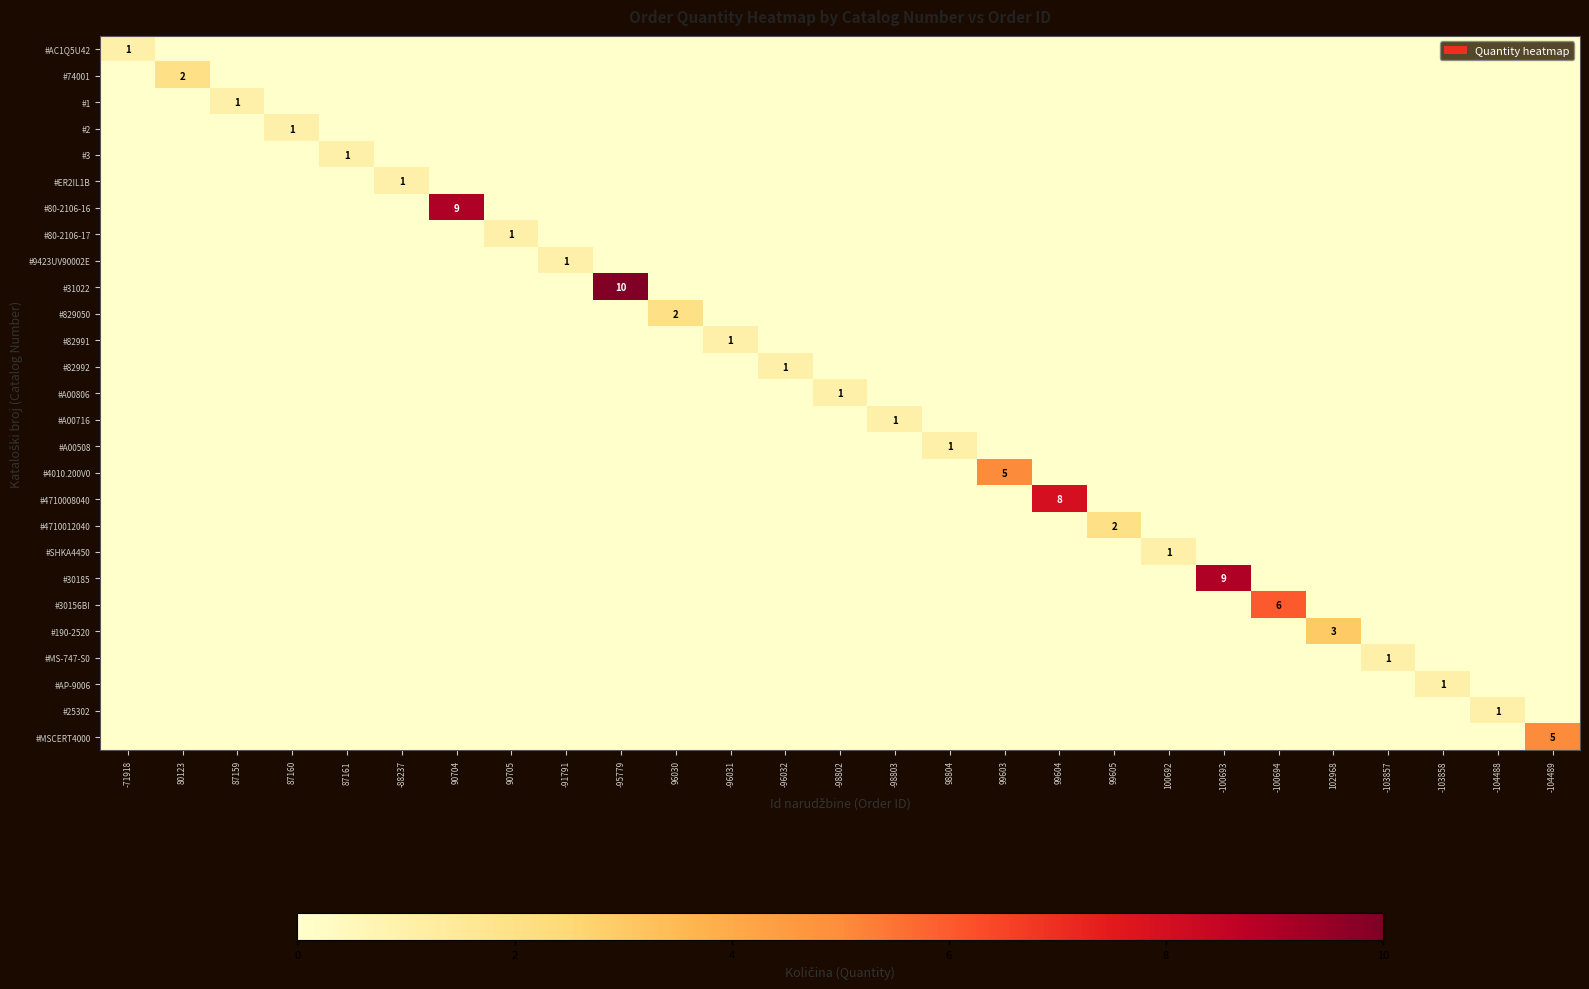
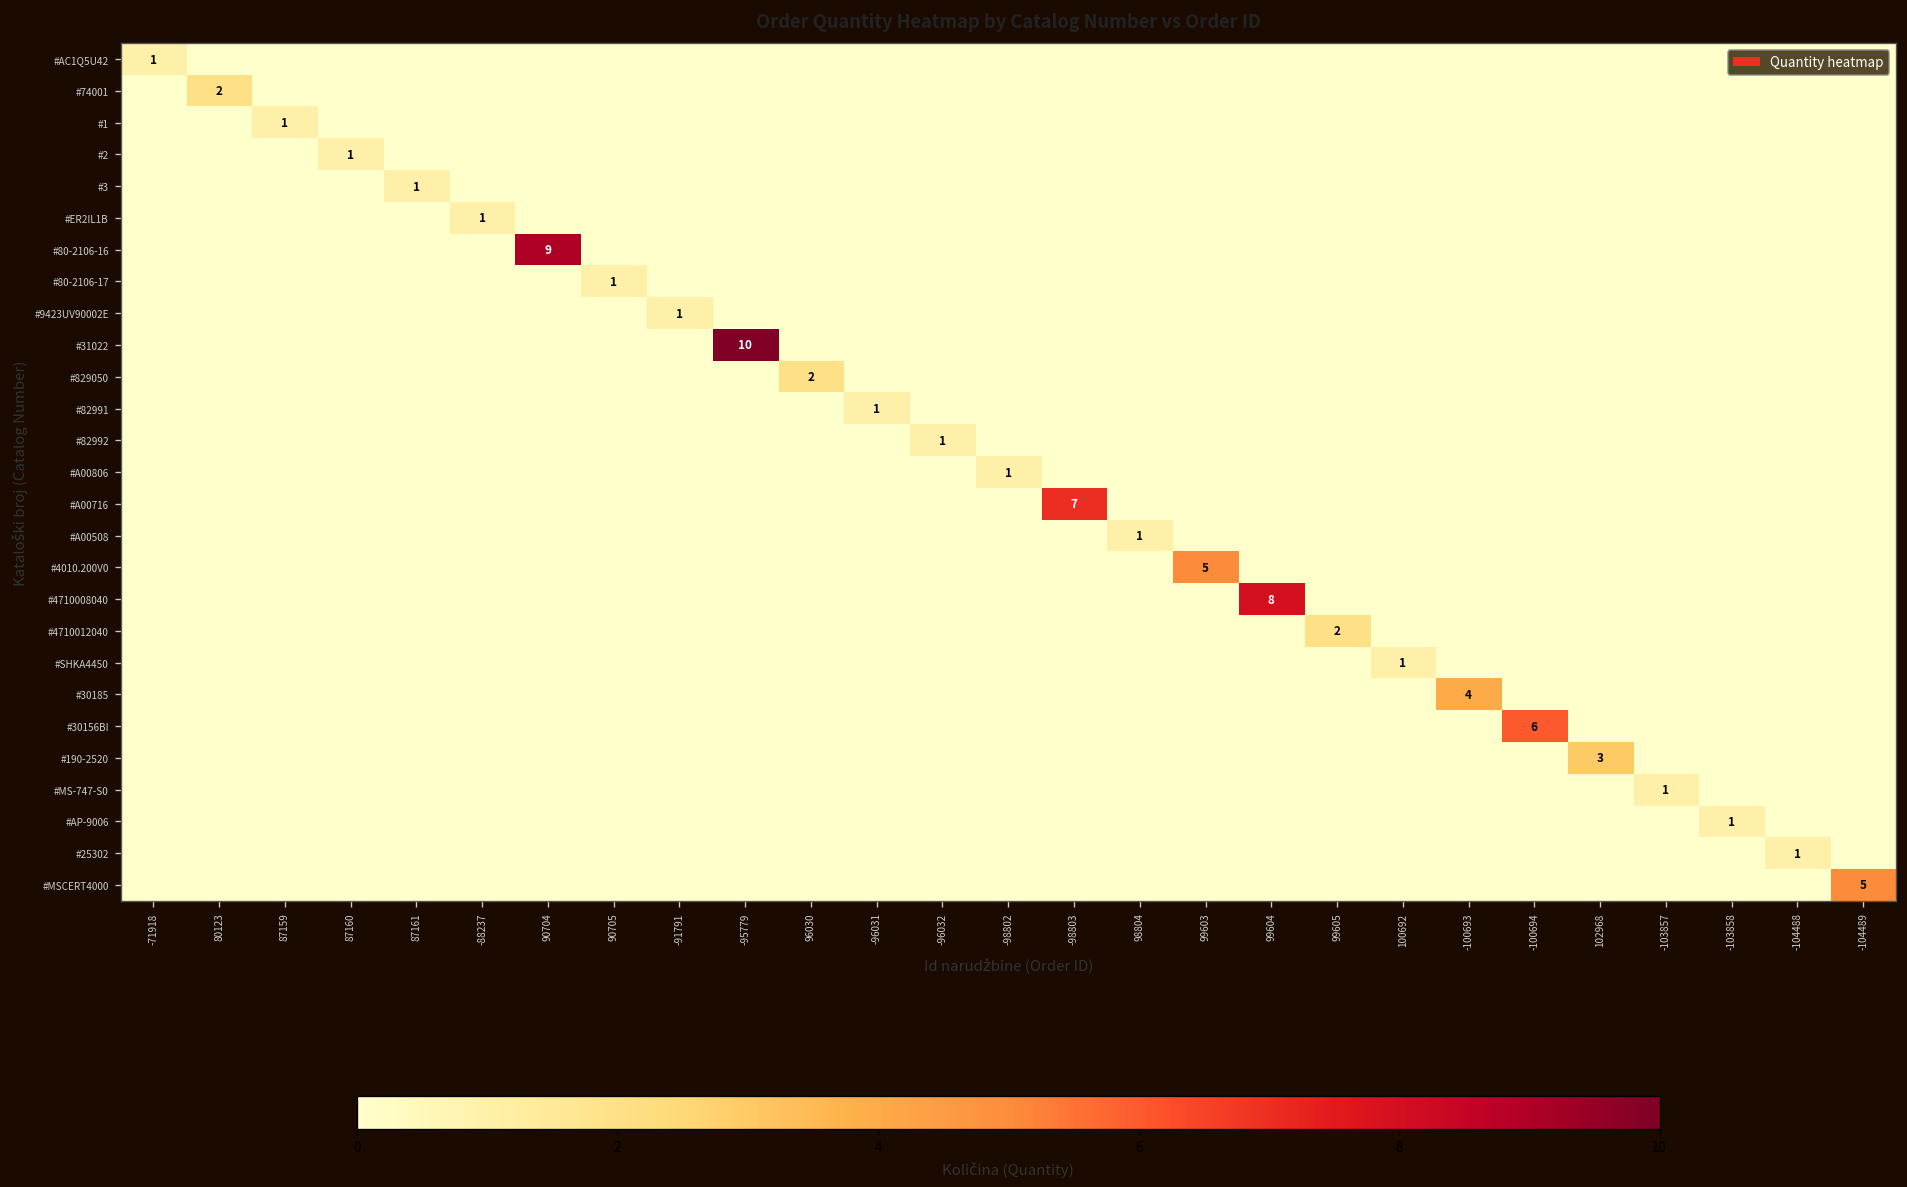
#A00716, -98803: 1 -> 7
#30185, -100693: 9 -> 4
